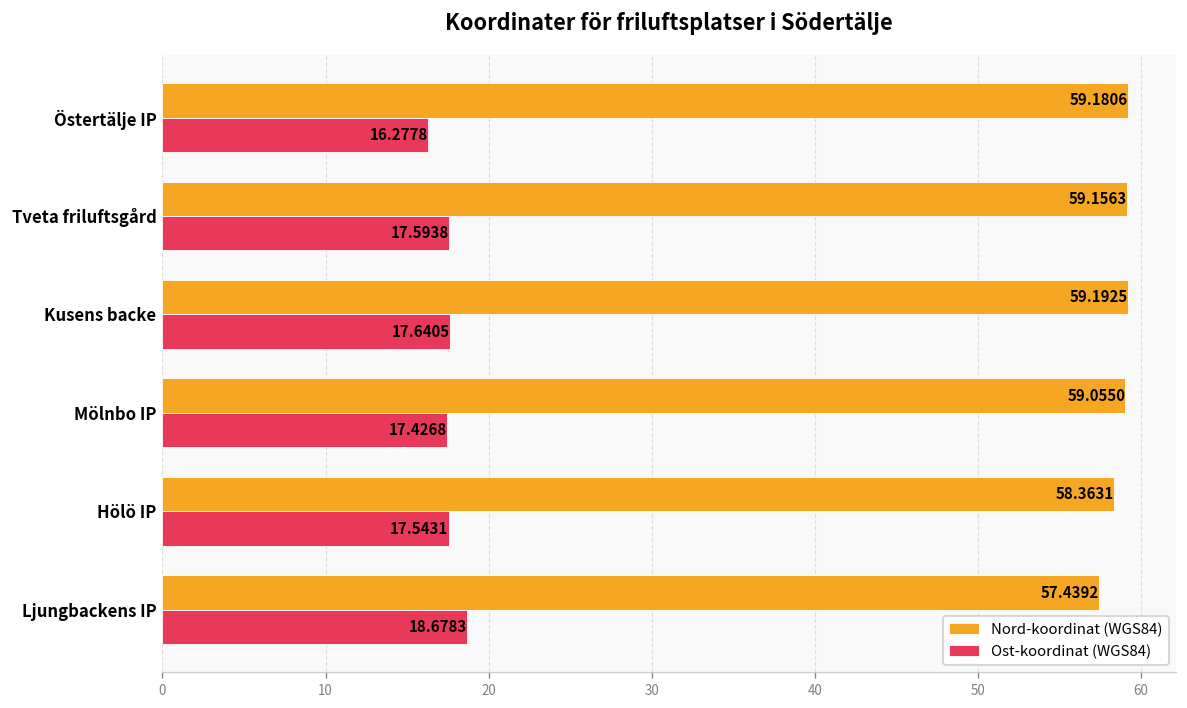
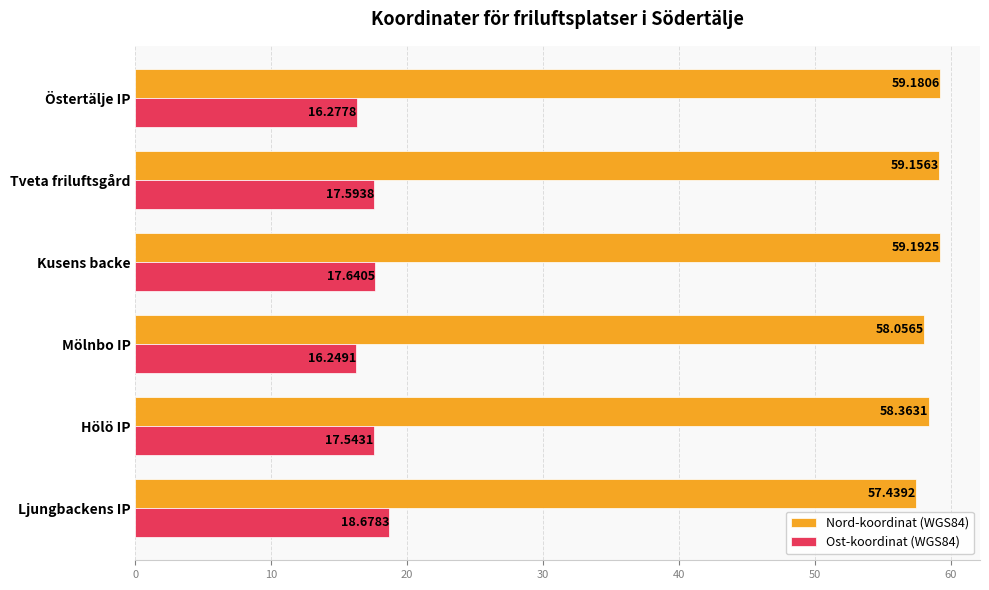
Nord-koordinat (WGS84), Mölnbo IP: 59.0550 -> 58.0565
Ost-koordinat (WGS84), Mölnbo IP: 17.4268 -> 16.2491
